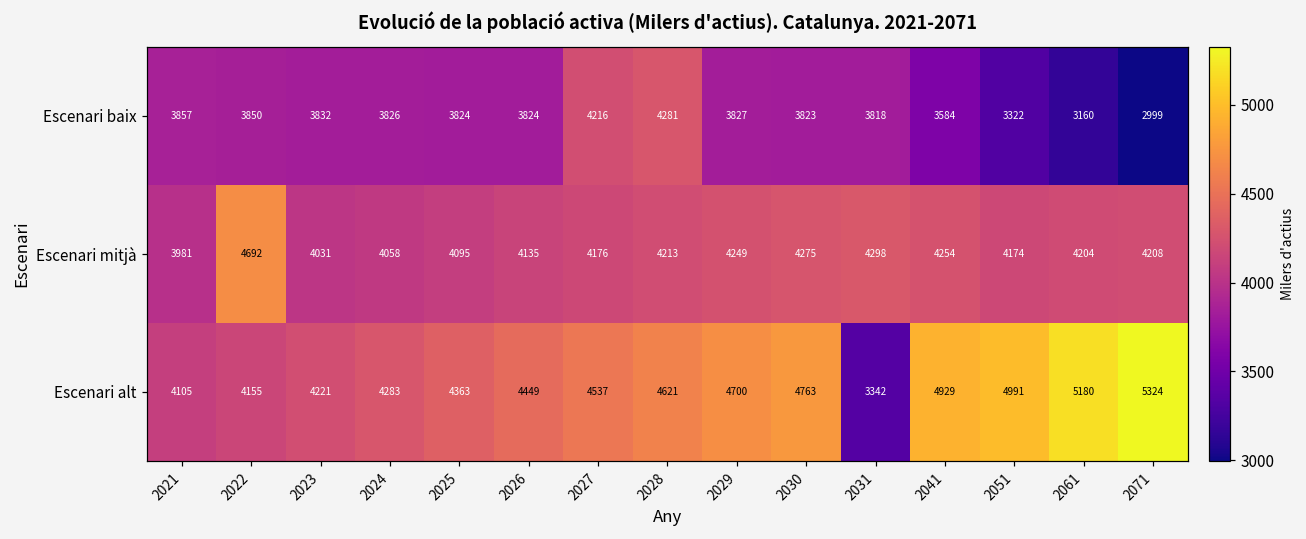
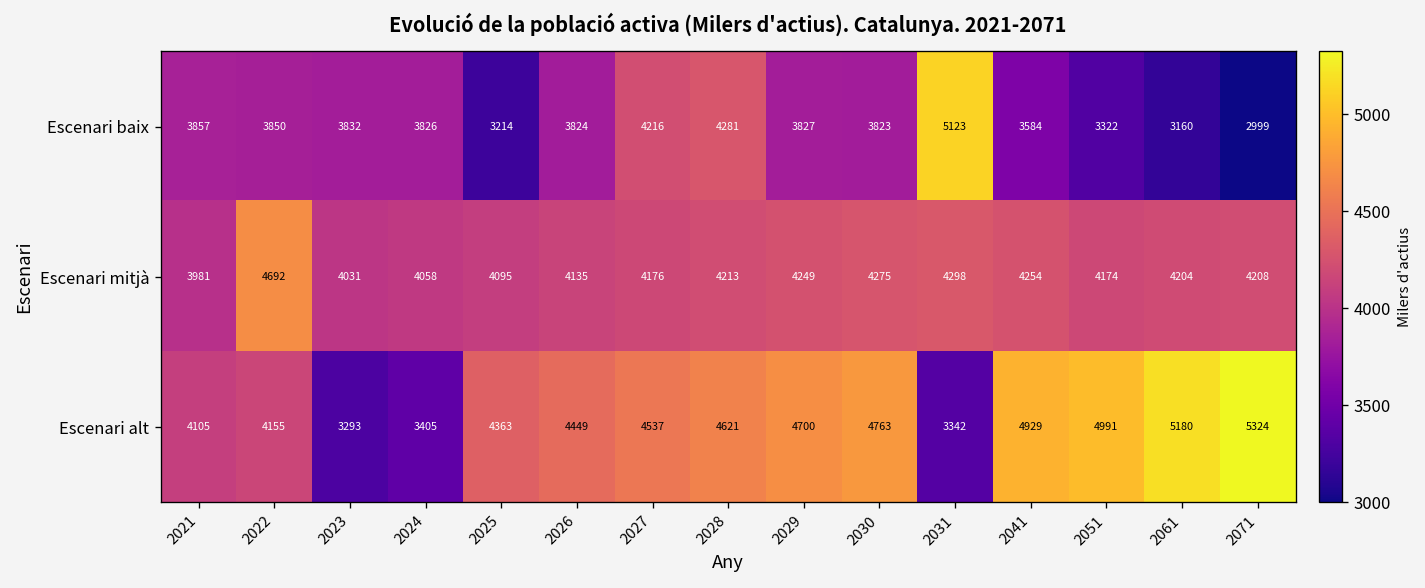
Escenari baix, 2025: 3824 -> 3214
Escenari baix, 2031: 3818 -> 5123
Escenari alt, 2023: 4221 -> 3293
Escenari alt, 2024: 4283 -> 3405
